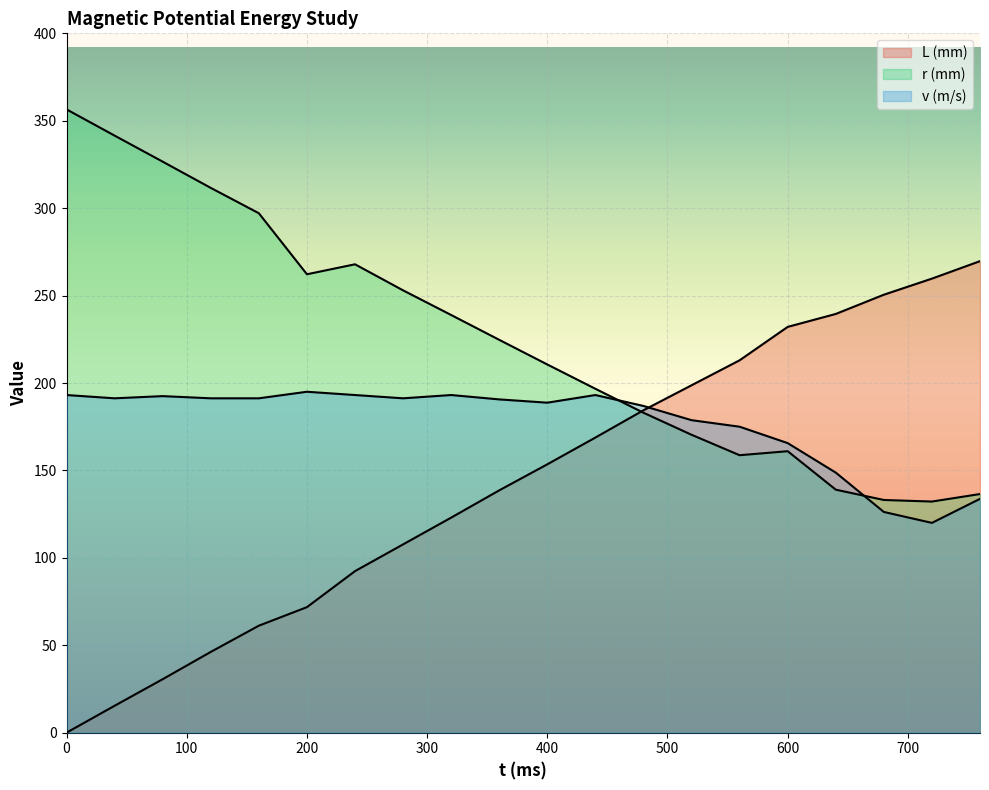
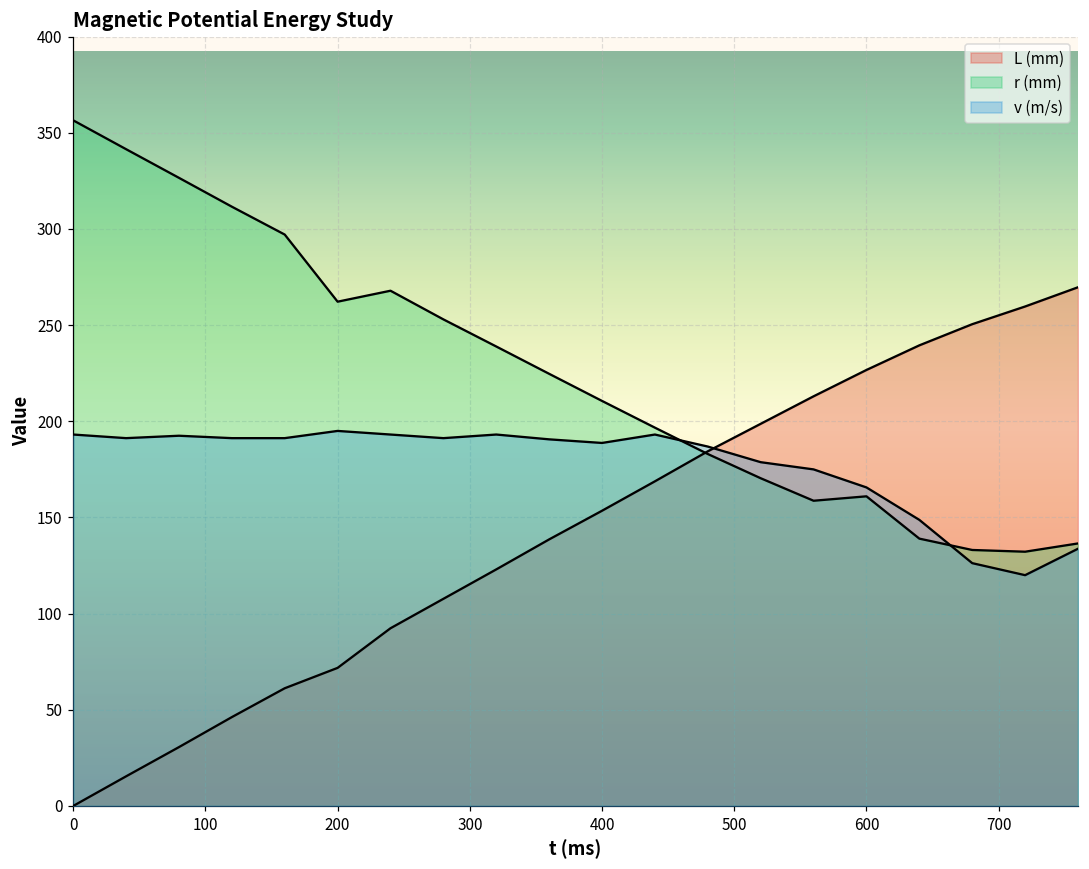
L (mm), 600: 232 -> 227
